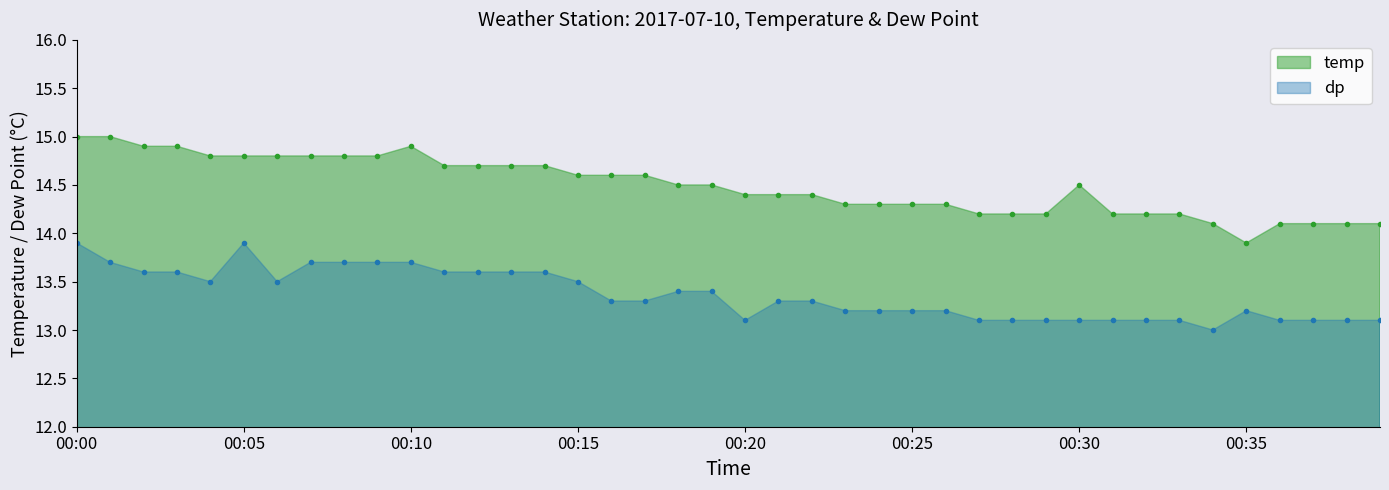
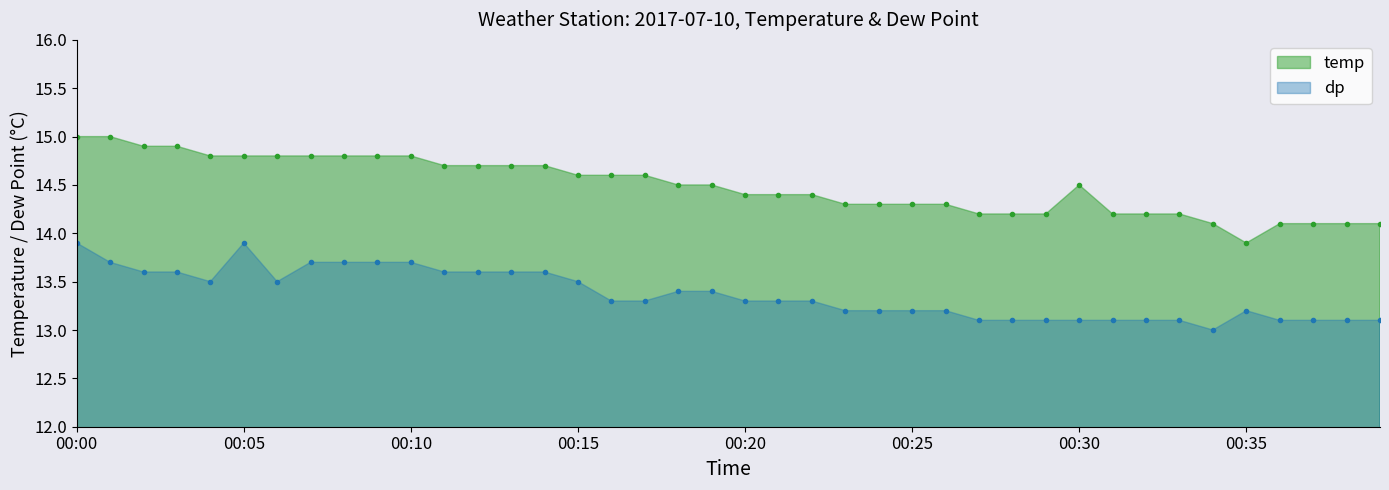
temp, 00:10: 14.9 -> 14.8
dp, 00:20: 13.1 -> 13.3
